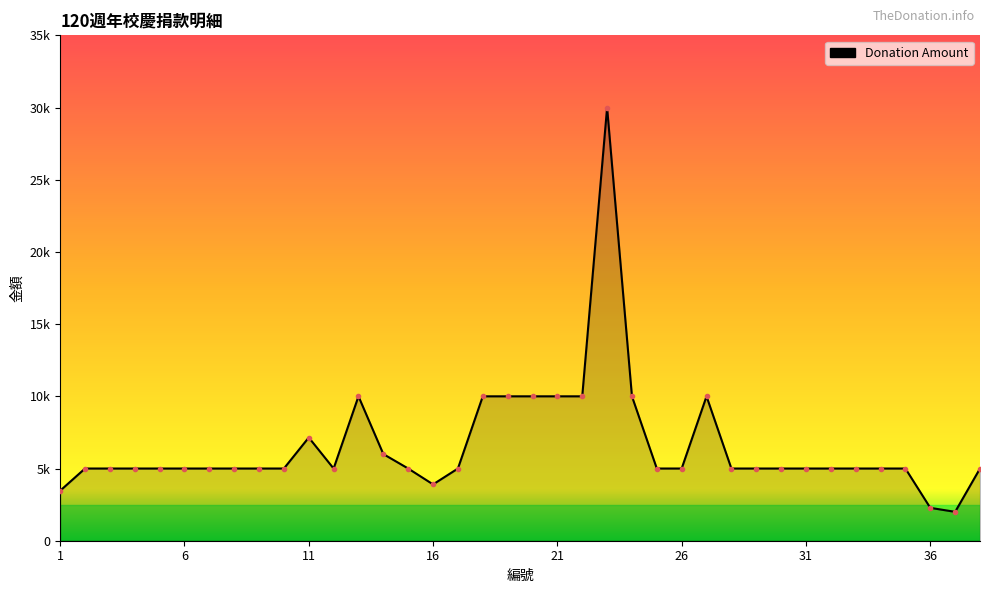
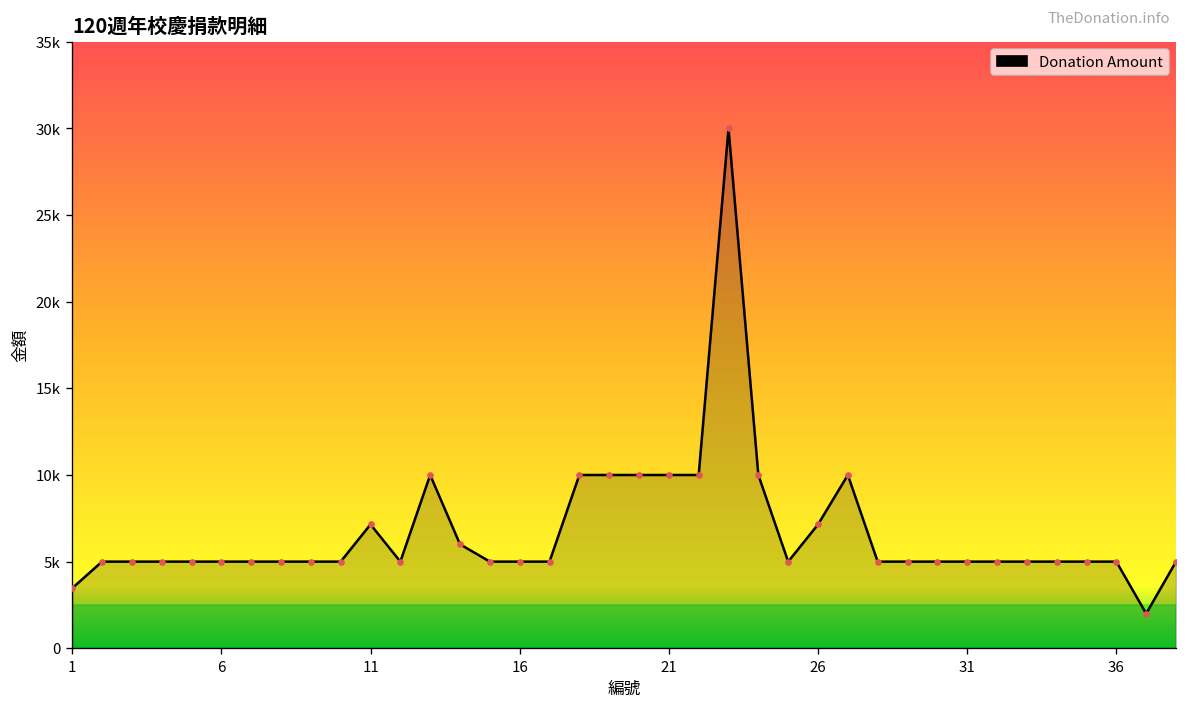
16: 3900 -> 5000
26: 5000 -> 7100
36: 2300 -> 5000
